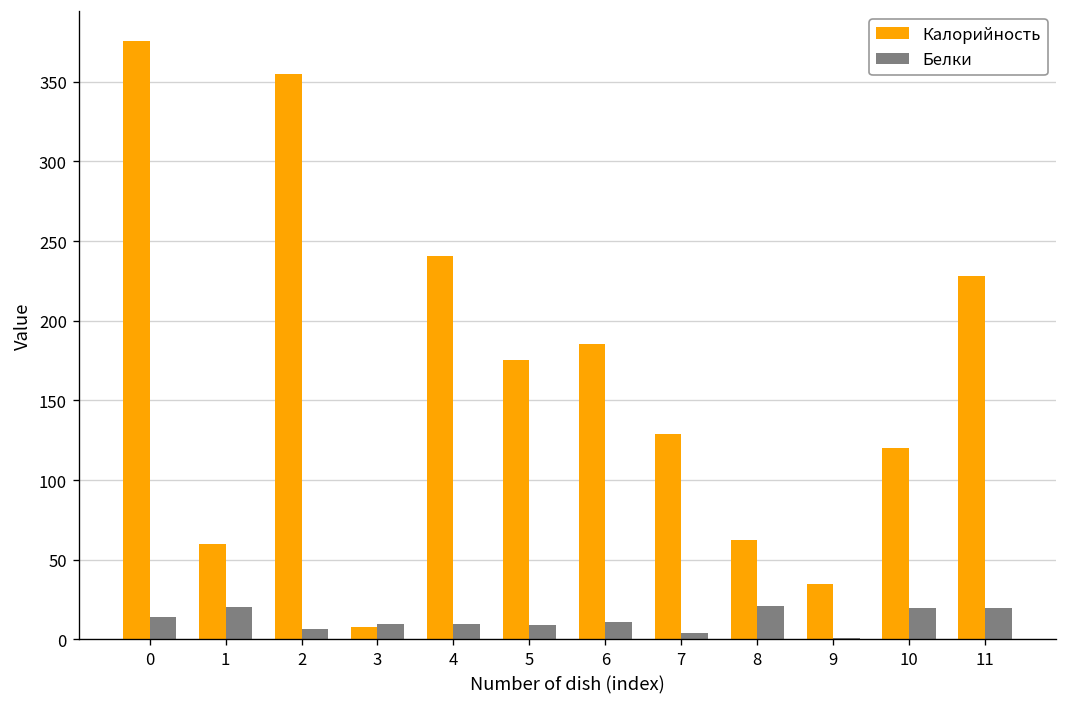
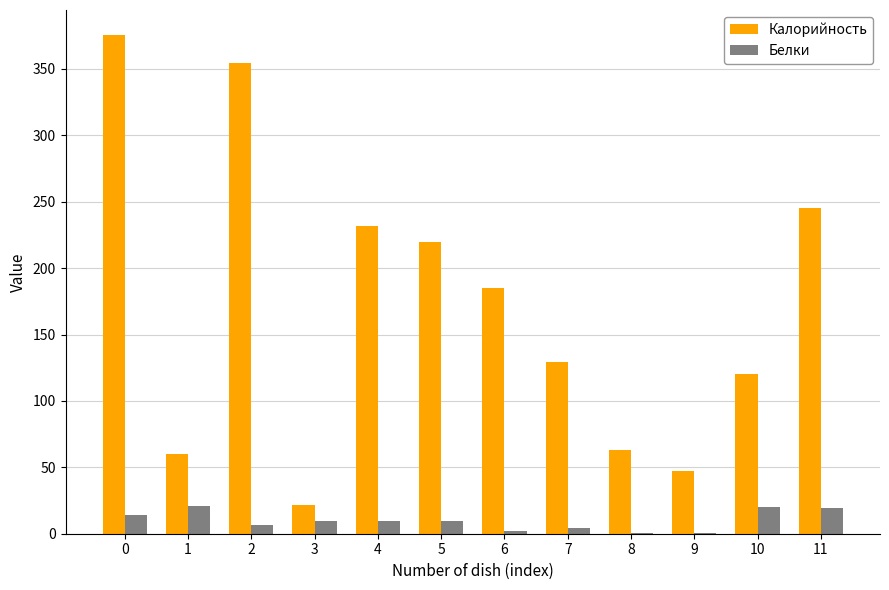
Калорийность, 3: 8 -> 22
Калорийность, 4: 241 -> 232
Калорийность, 5: 176 -> 220
Белки, 6: 11 -> 2
Белки, 8: 21 -> 0
Калорийность, 9: 35 -> 47
Калорийность, 11: 228 -> 245
